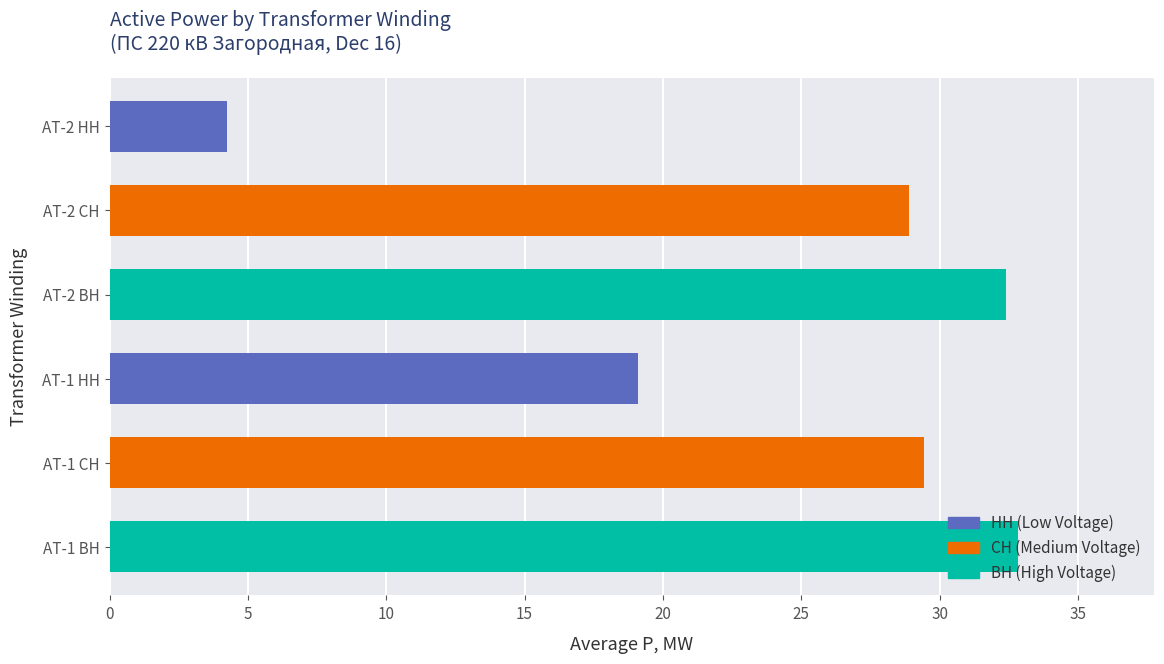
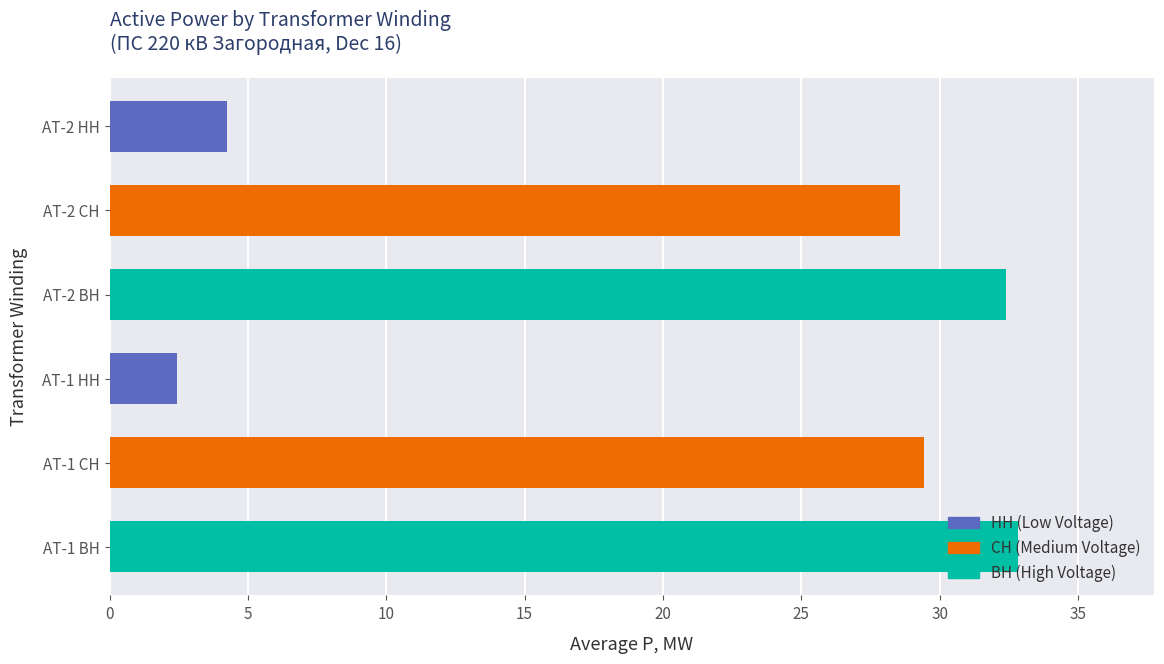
АТ-2 СН: 28.9 -> 28.6
АТ-1 НН: 19.1 -> 2.4
